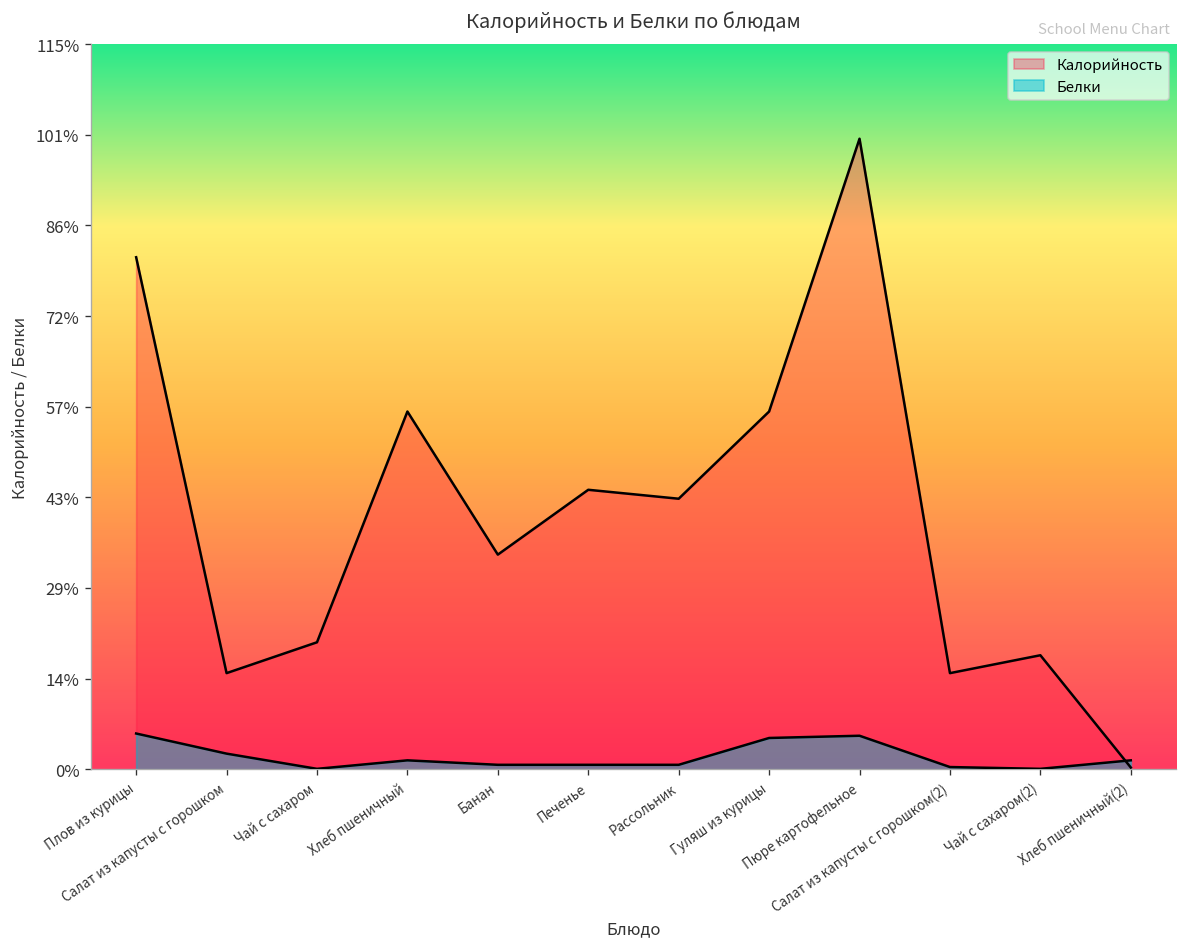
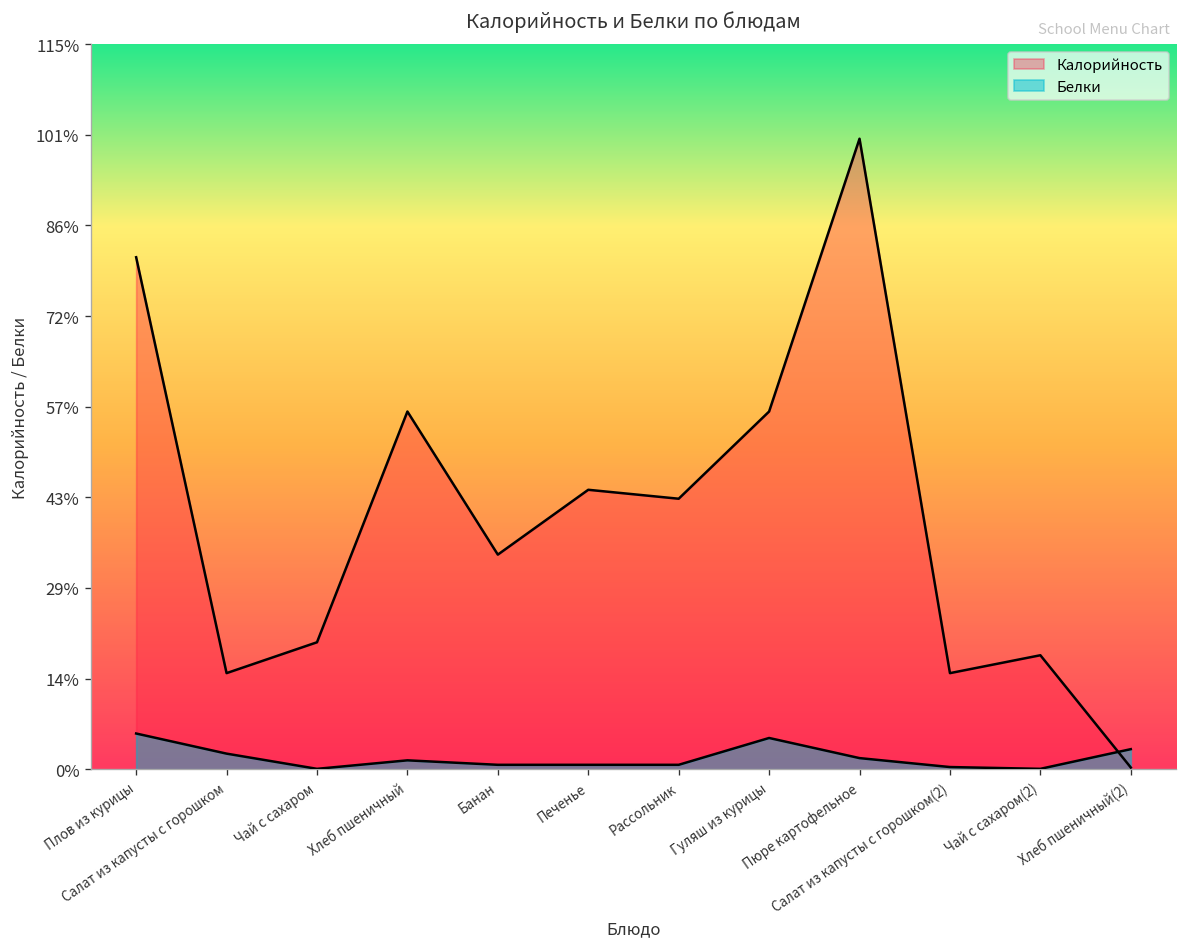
Белки, Пюре картофельное: 5% -> 2%
Белки, Хлеб пшеничный(2): 1% -> 3%
